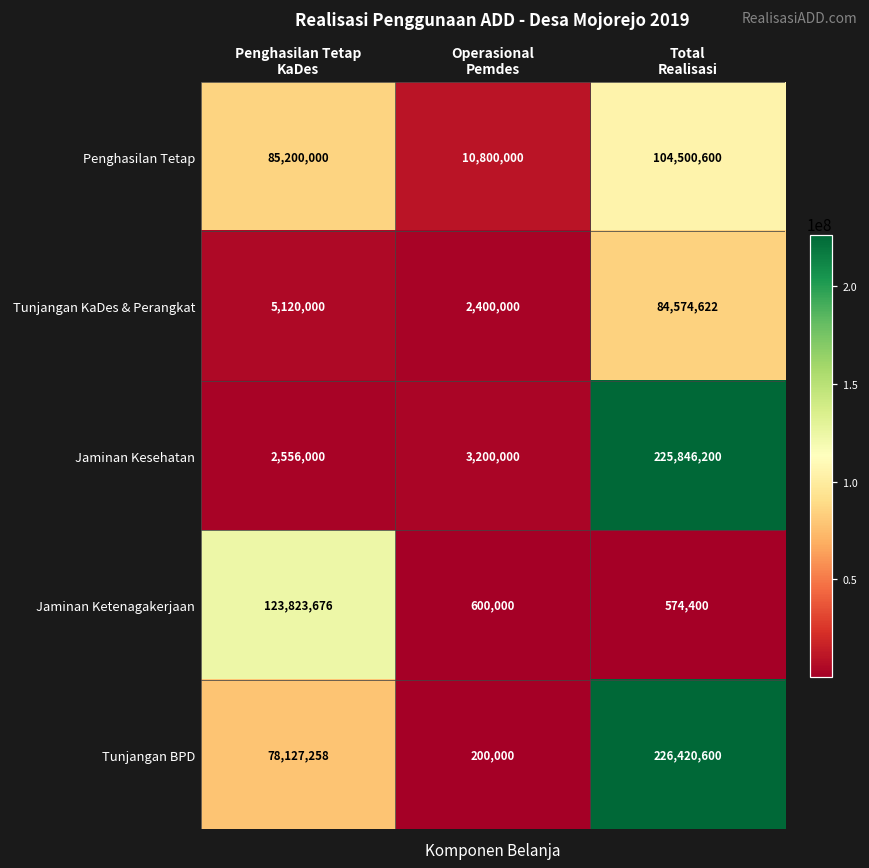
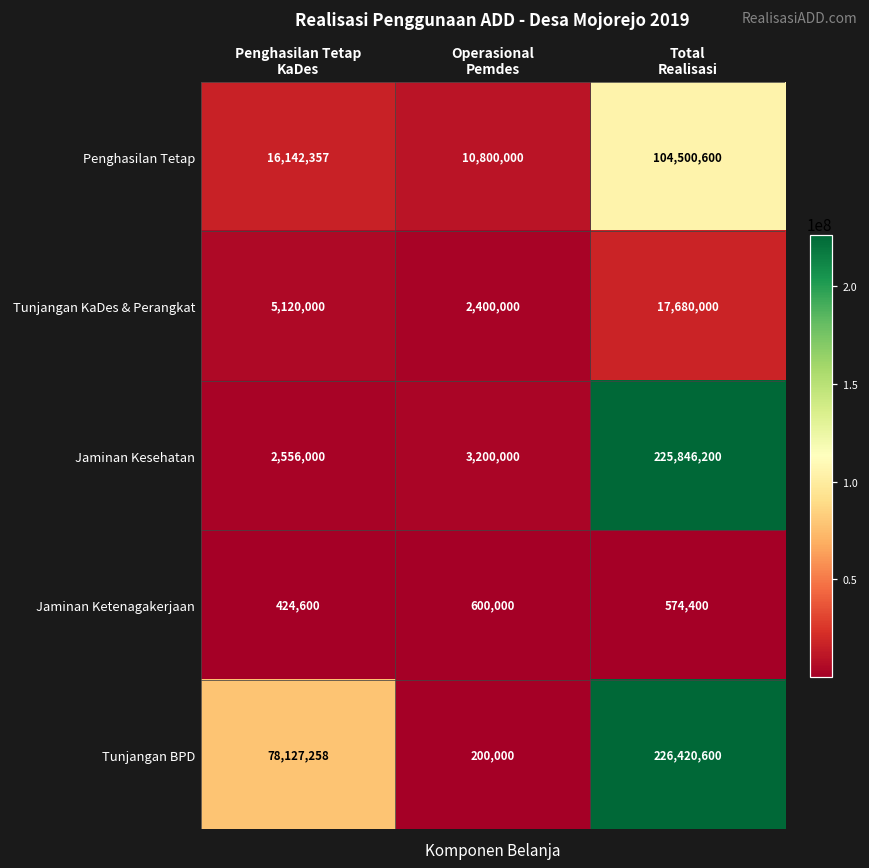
Penghasilan Tetap, Penghasilan Tetap KaDes: 85,200,000 -> 16,142,357
Tunjangan KaDes & Perangkat, Total Realisasi: 84,574,622 -> 17,680,000
Jaminan Ketenagakerjaan, Penghasilan Tetap KaDes: 123,823,676 -> 424,600
